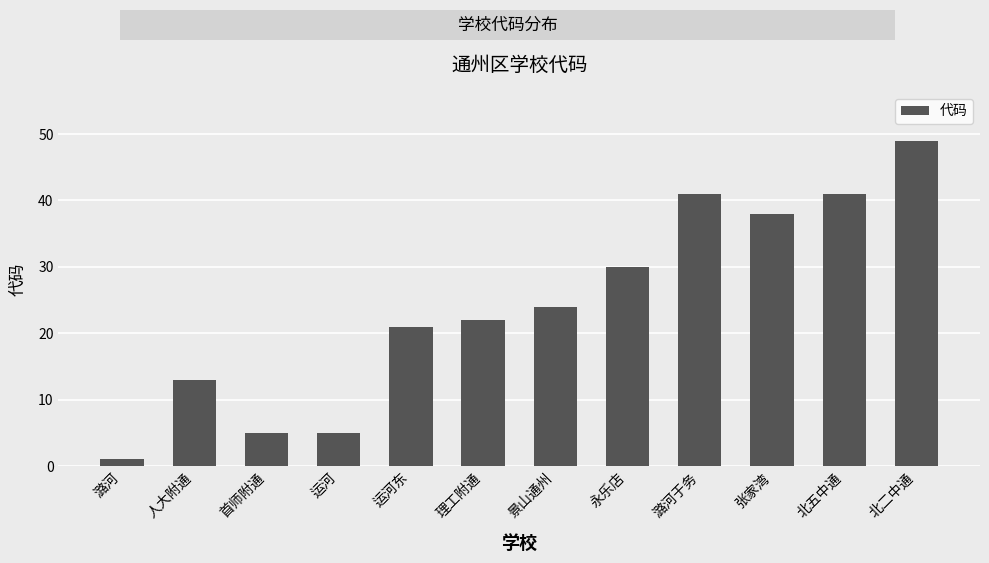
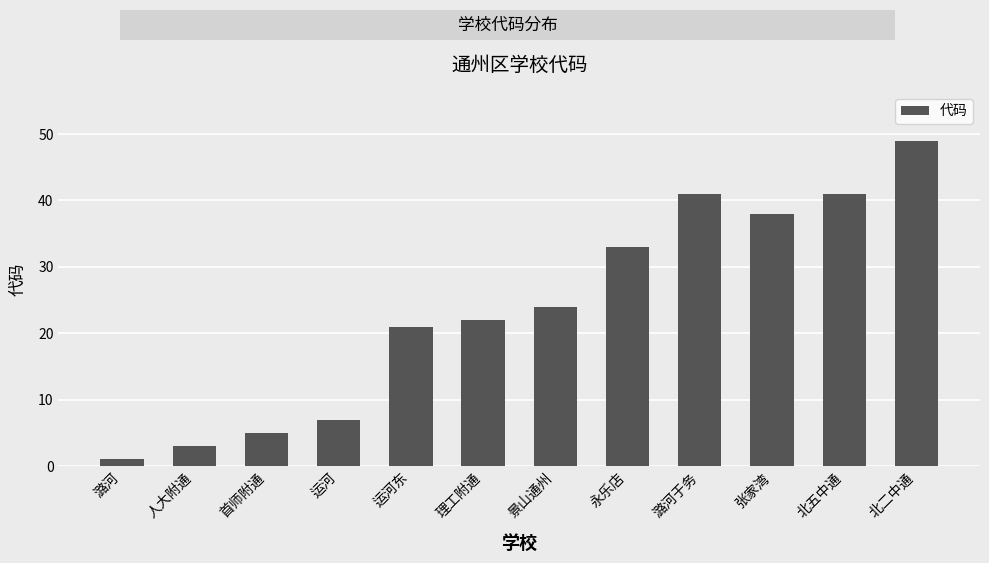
人大附通: 13 -> 3
运河: 5 -> 7
永乐店: 30 -> 33
